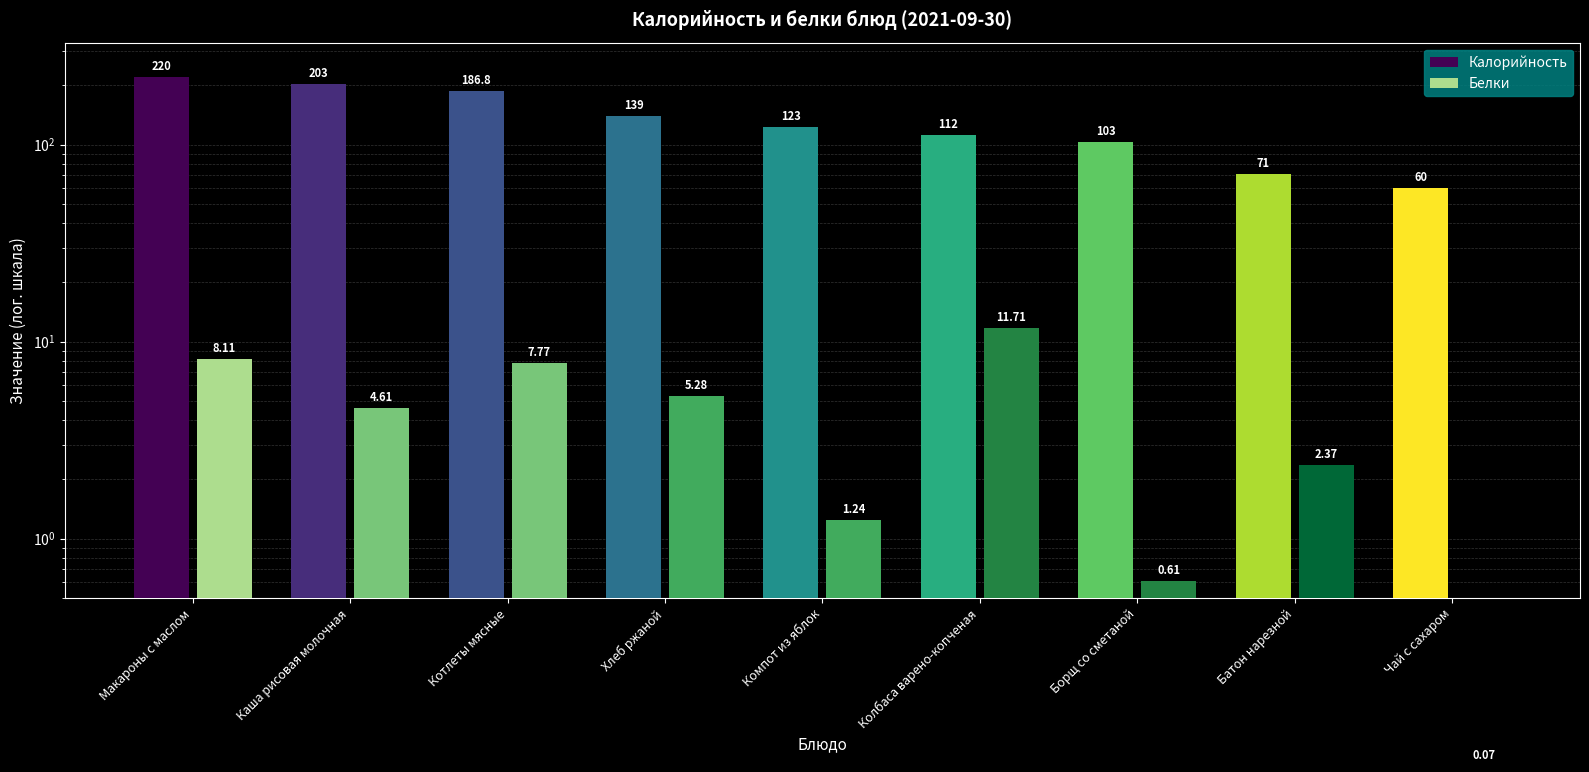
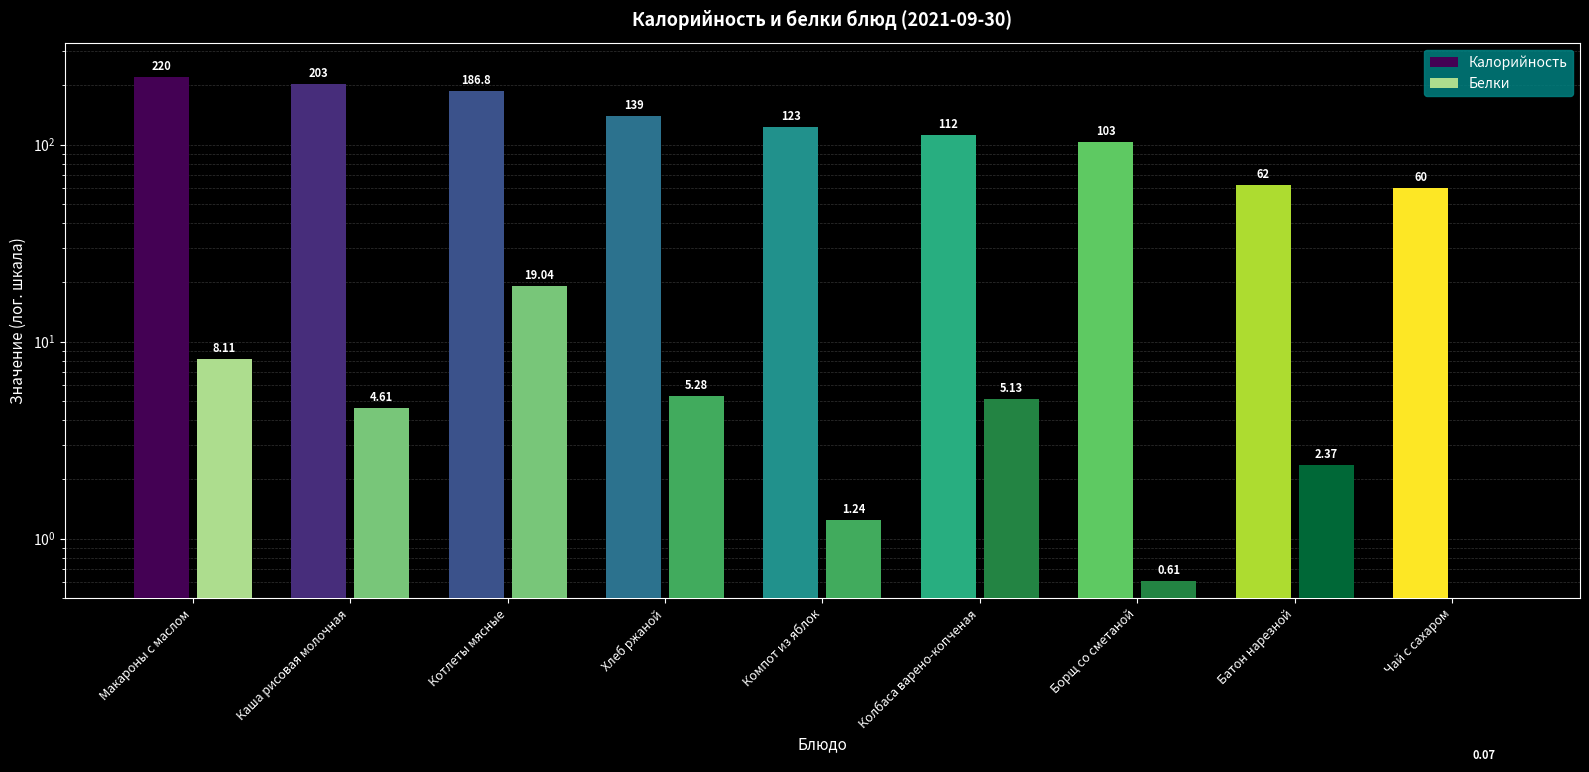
Белки, Котлеты мясные: 7.77 -> 19.04
Белки, Колбаса варено-копченая: 11.71 -> 5.13
Калорийность, Батон нарезной: 71 -> 62
